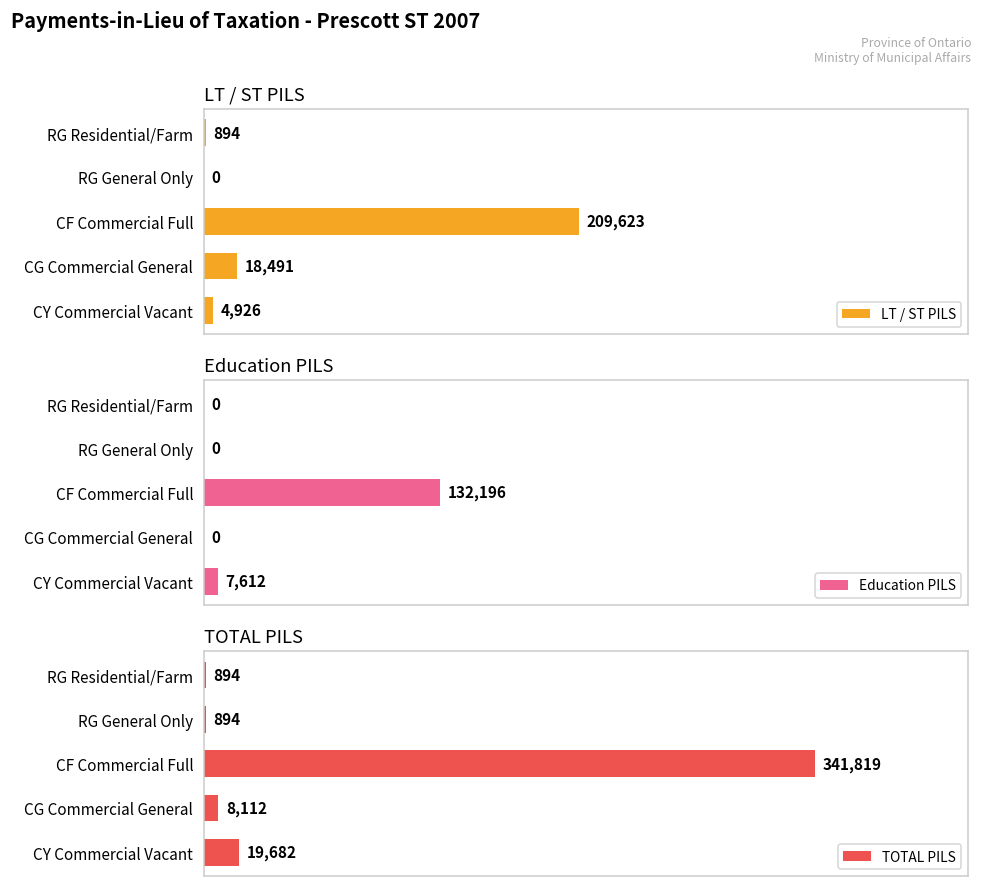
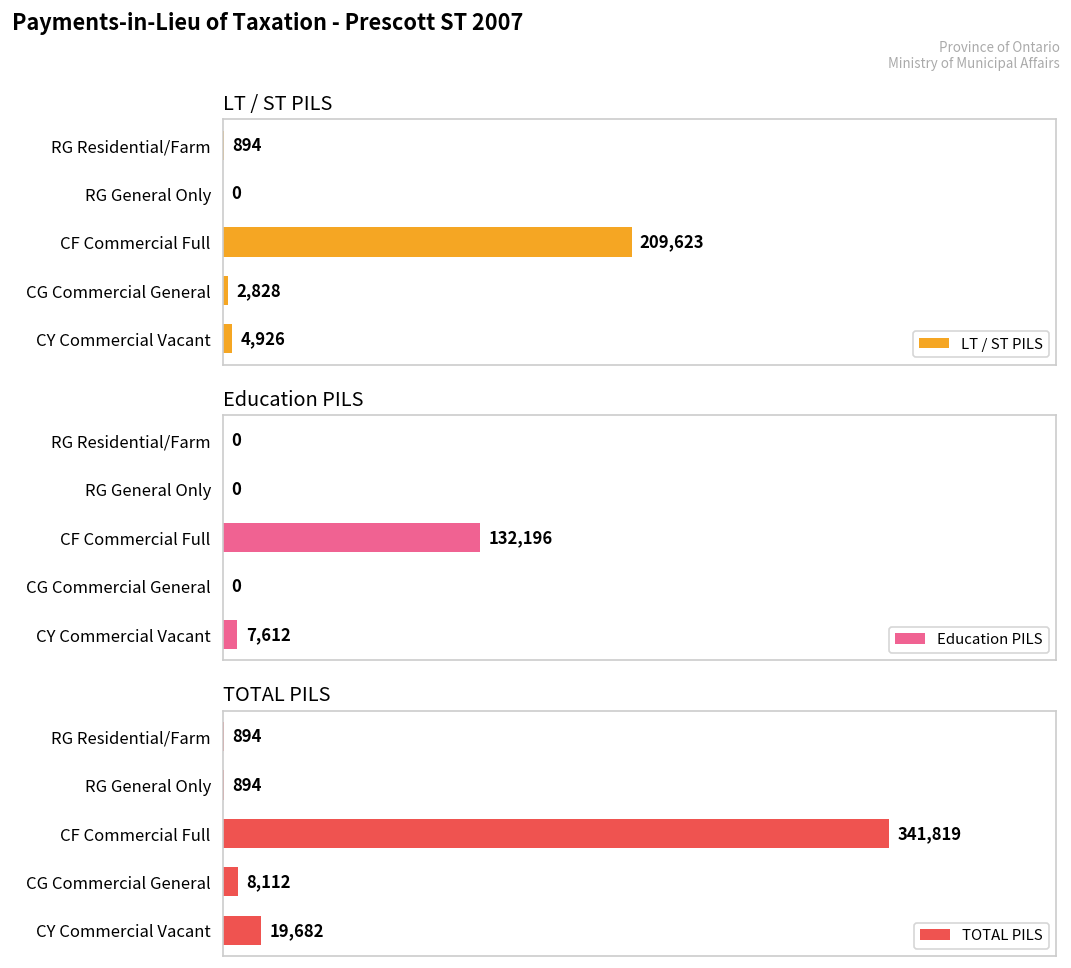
LT / ST PILS, CG Commercial General: 18,491 -> 2,828
